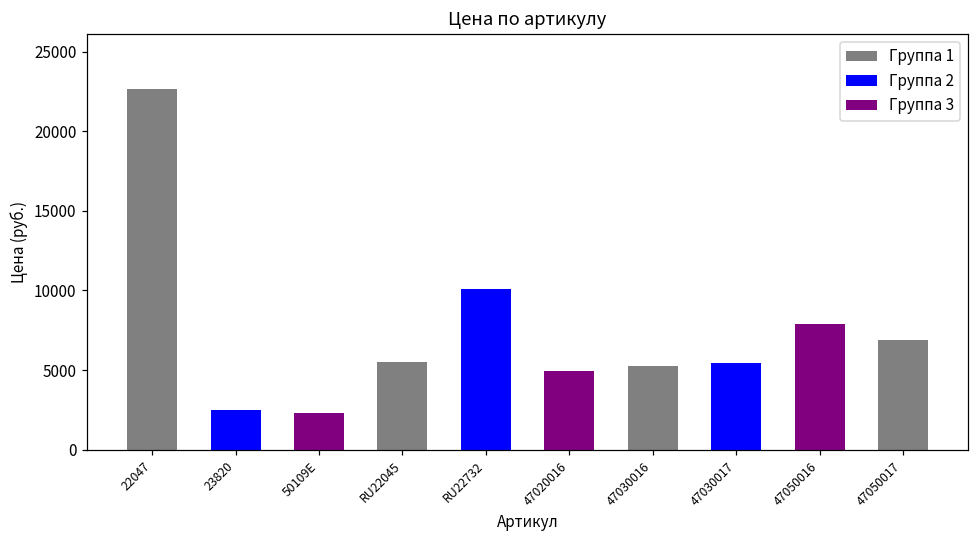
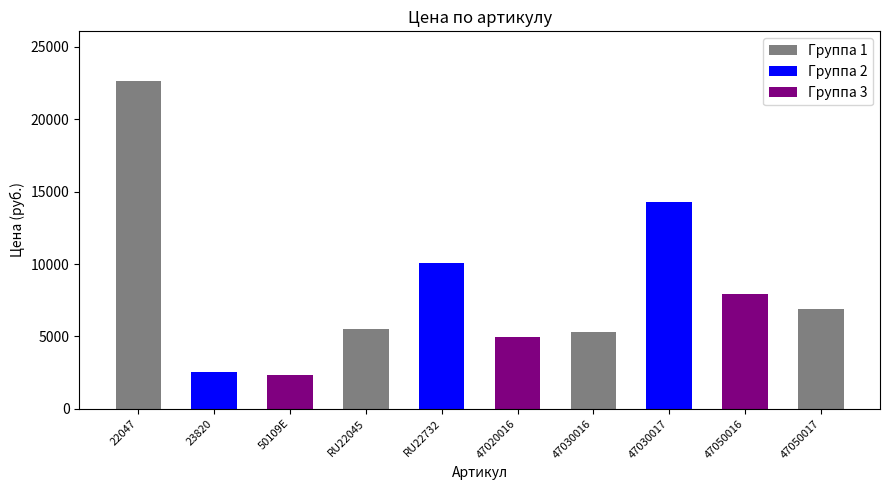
47030017: 5400 -> 14300
